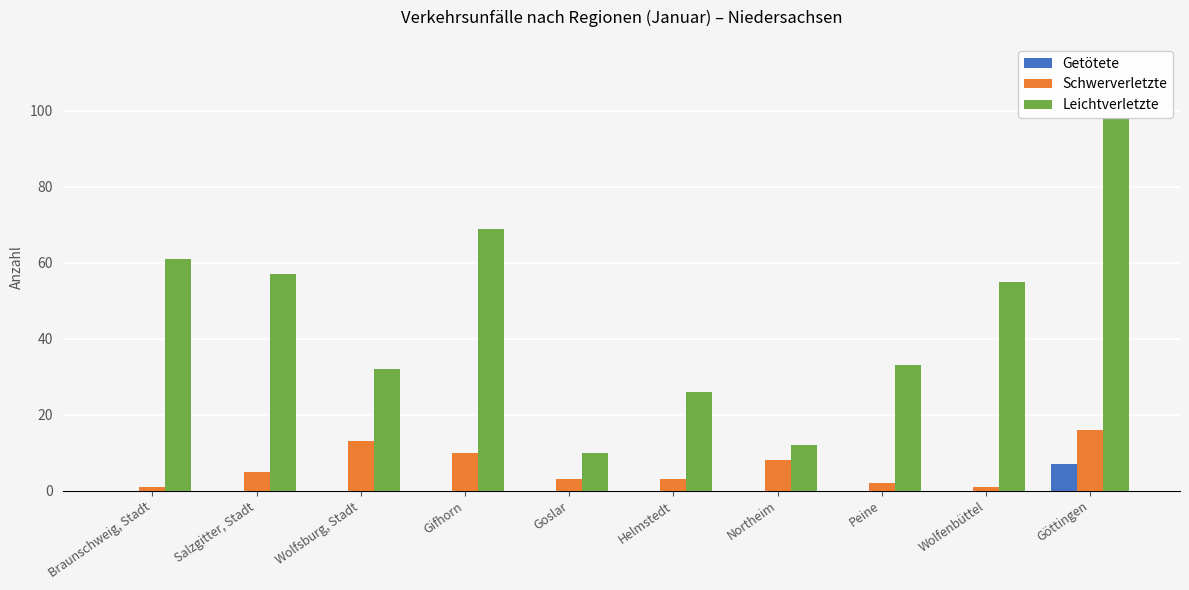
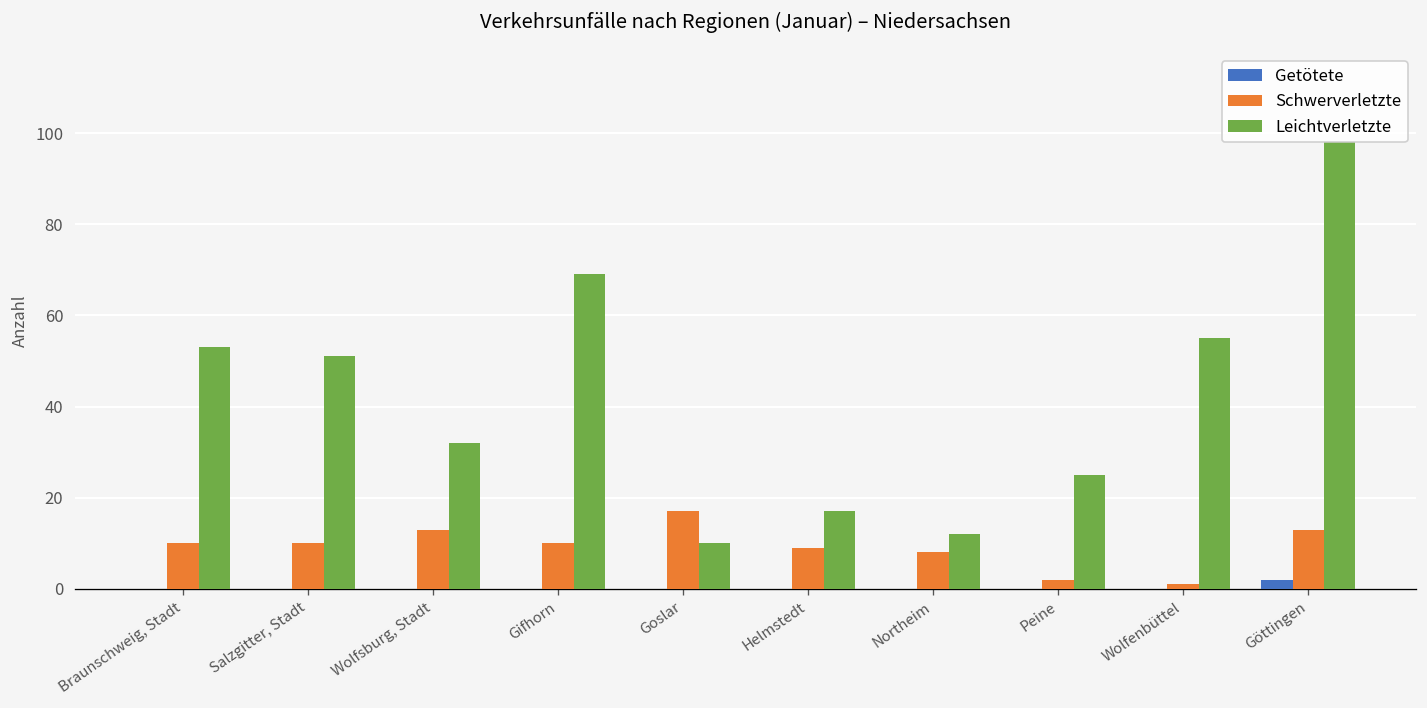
Schwerverletzte, Braunschweig, Stadt: 1 -> 10
Leichtverletzte, Braunschweig, Stadt: 61 -> 53
Schwerverletzte, Salzgitter, Stadt: 5 -> 10
Leichtverletzte, Salzgitter, Stadt: 57 -> 51
Schwerverletzte, Goslar: 3 -> 17
Schwerverletzte, Helmstedt: 3 -> 9
Leichtverletzte, Helmstedt: 26 -> 17
Leichtverletzte, Peine: 33 -> 25
Getötete, Göttingen: 7 -> 2
Schwerverletzte, Göttingen: 16 -> 13
